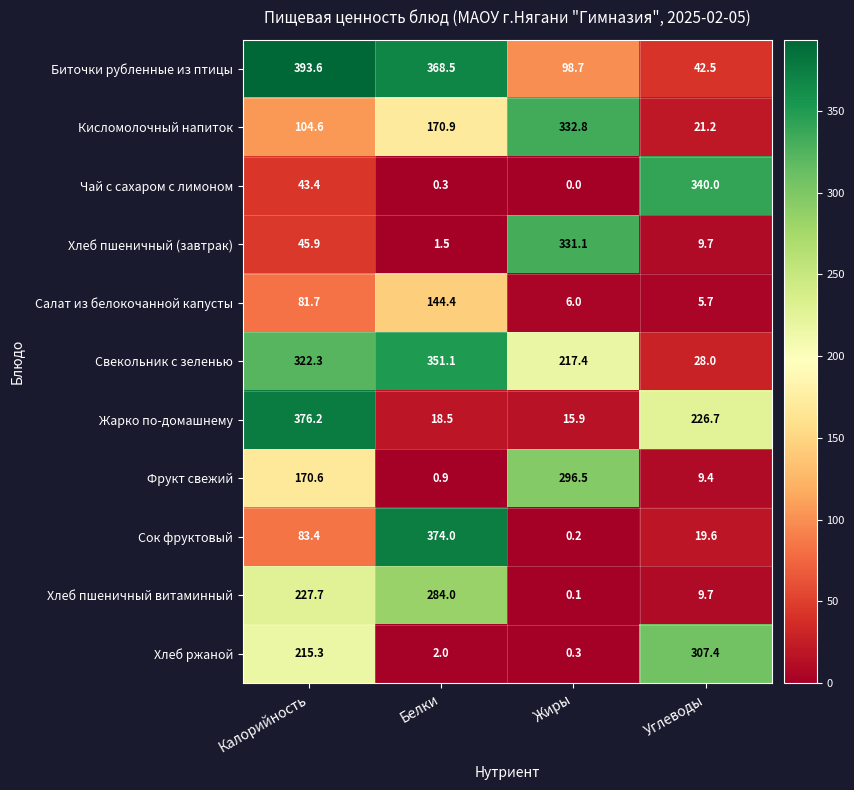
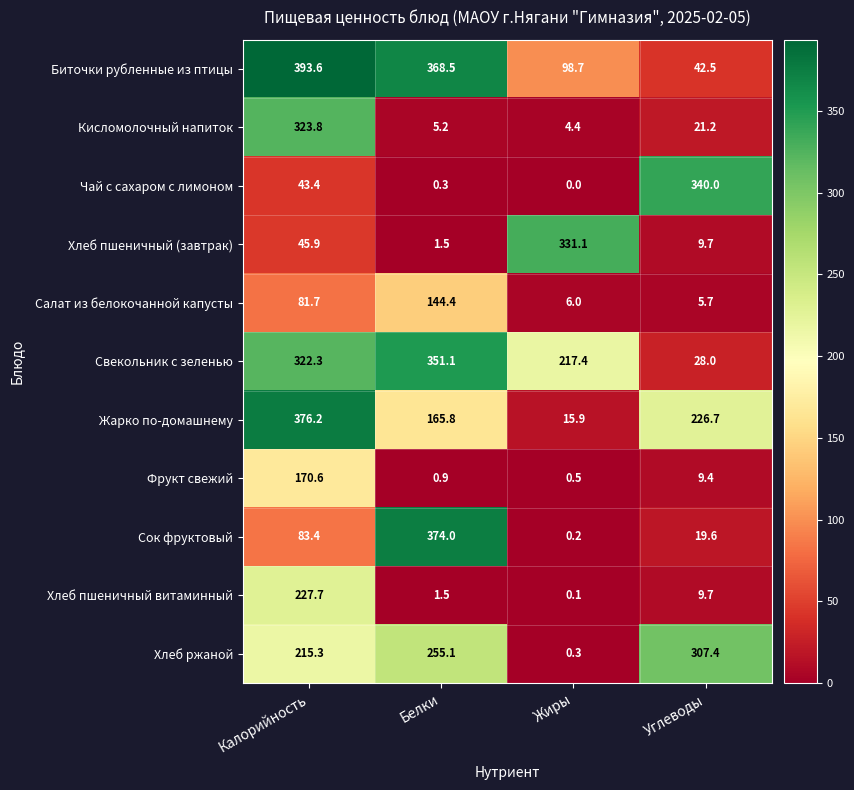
Кисломолочный напиток, Калорийность: 104.6 -> 323.8
Кисломолочный напиток, Белки: 170.9 -> 5.2
Кисломолочный напиток, Жиры: 332.8 -> 4.4
Жарко по-домашнему, Белки: 18.5 -> 165.8
Фрукт свежий, Жиры: 296.5 -> 0.5
Хлеб пшеничный витаминный, Белки: 284.0 -> 1.5
Хлеб ржаной, Белки: 2.0 -> 255.1
